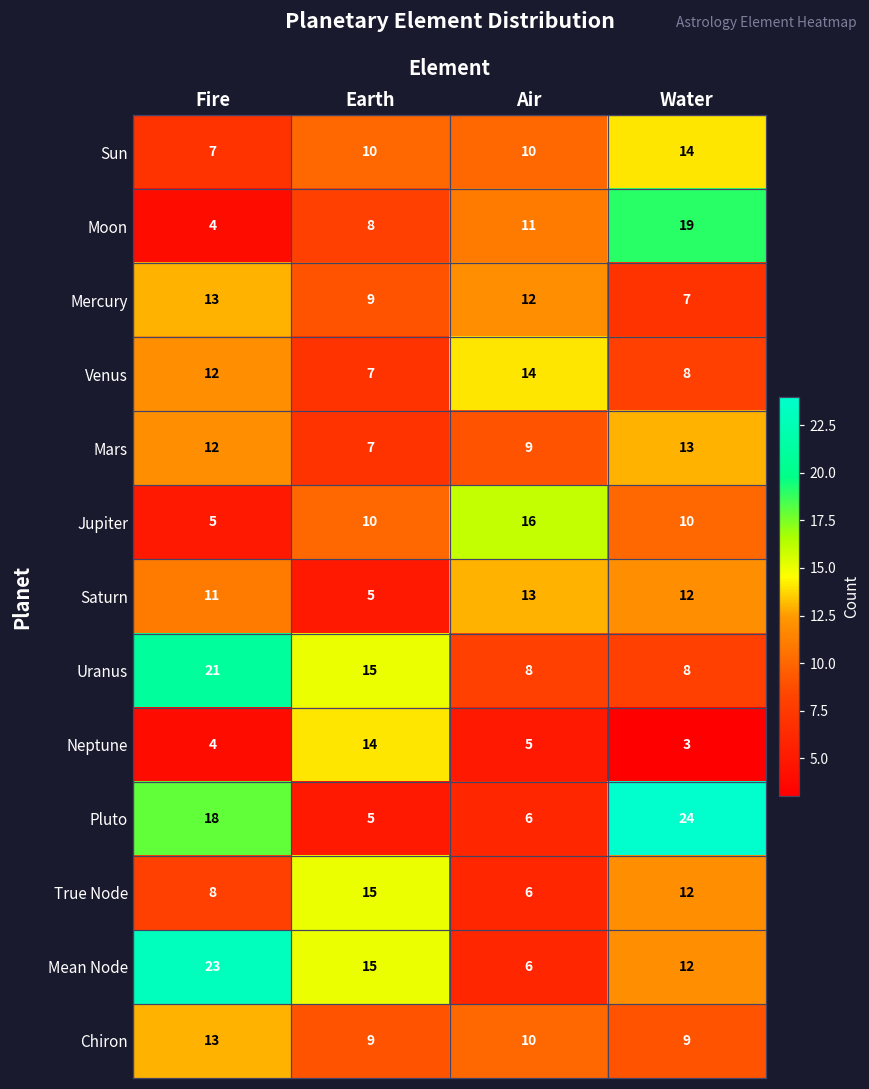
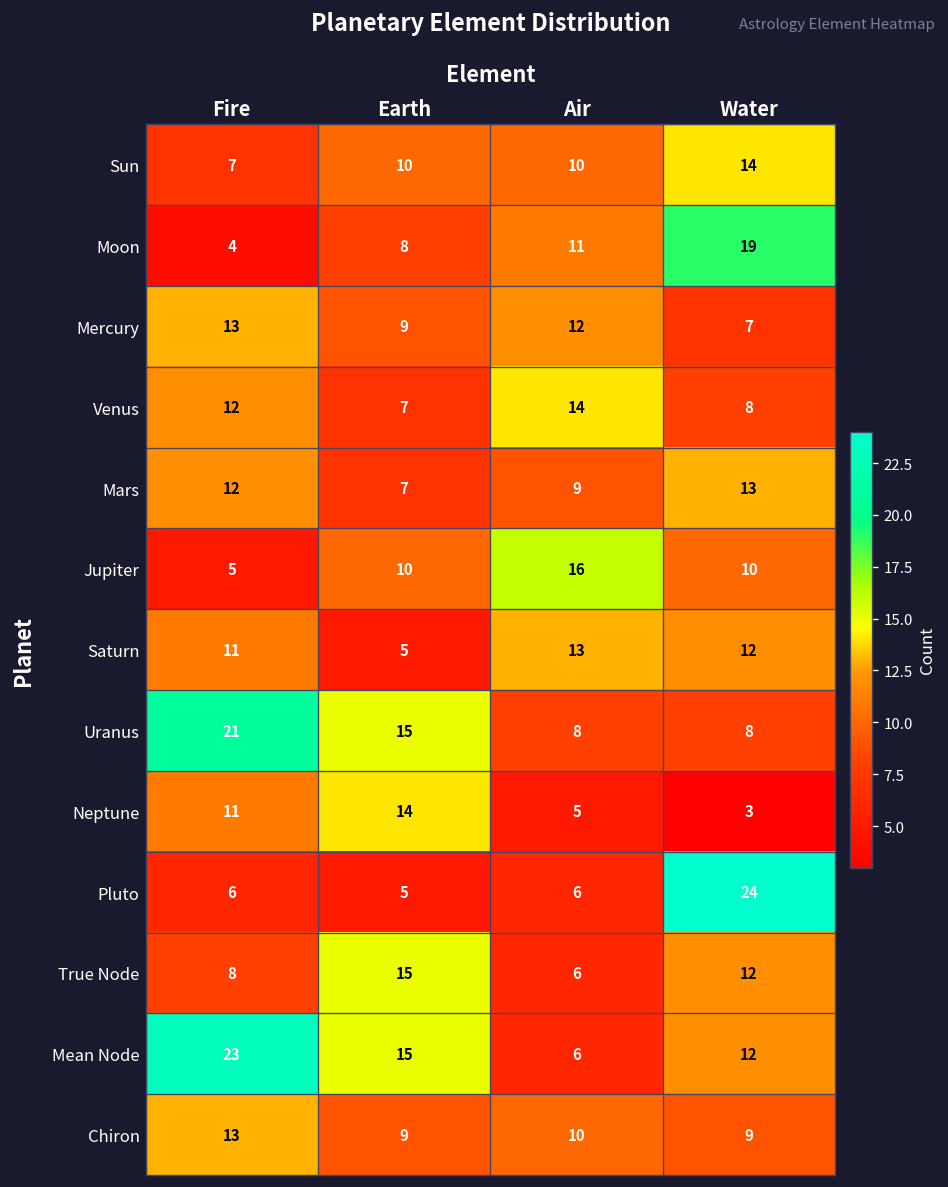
Neptune, Fire: 4 -> 11
Pluto, Fire: 18 -> 6
